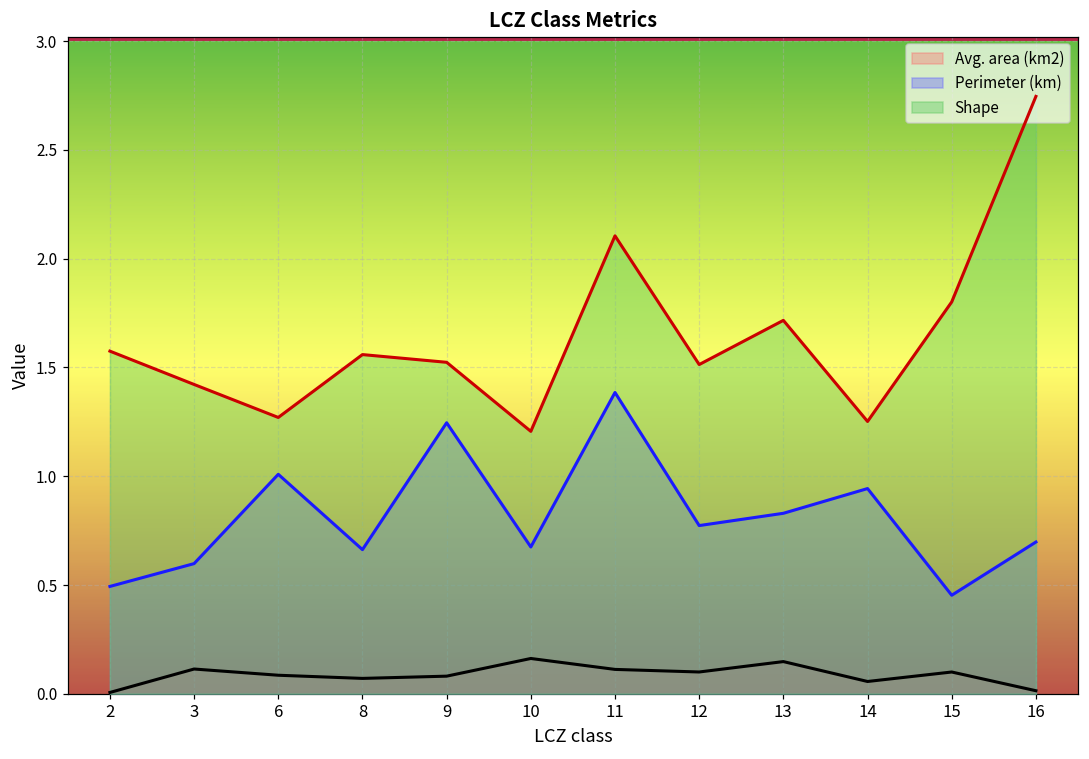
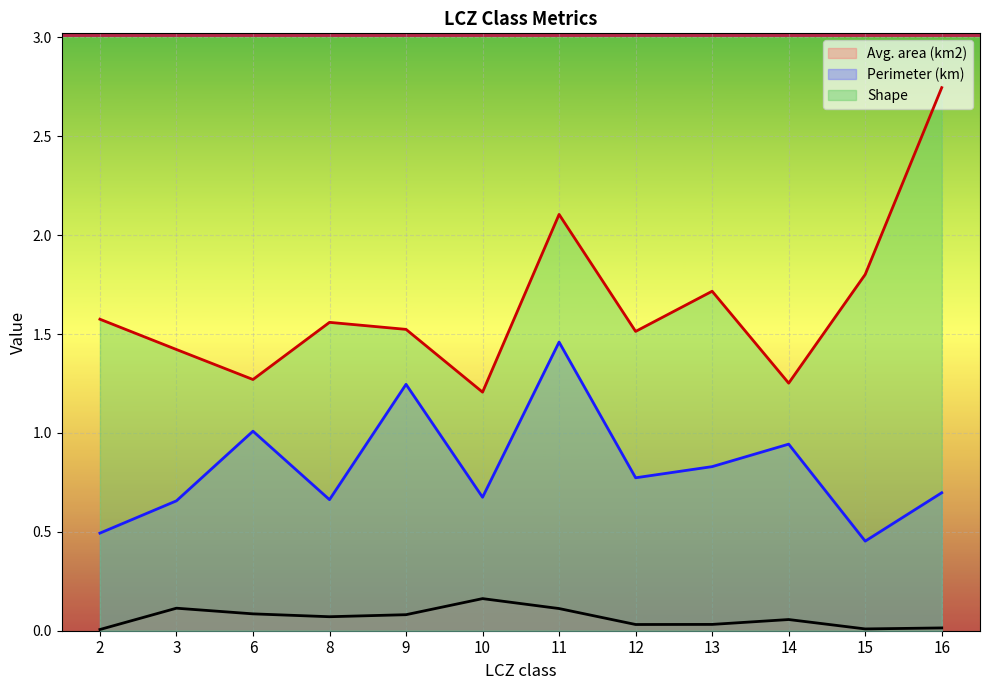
Perimeter (km), 3: 0.60 -> 0.66
Perimeter (km), 11: 1.38 -> 1.46
Avg. area (km2), 12: 0.10 -> 0.03
Avg. area (km2), 13: 0.15 -> 0.03
Avg. area (km2), 15: 0.10 -> 0.01
